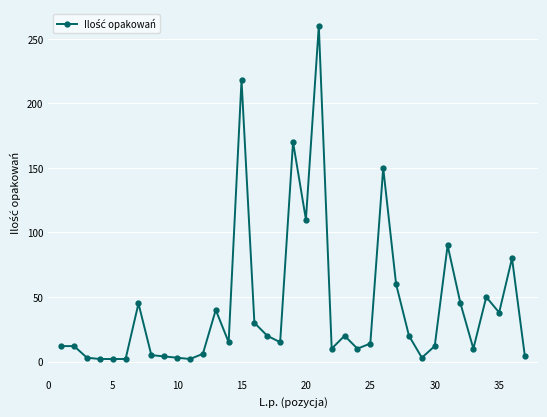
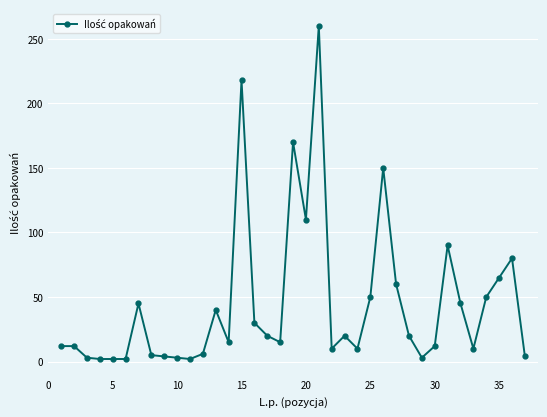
25: 14 -> 50
35: 38 -> 65
